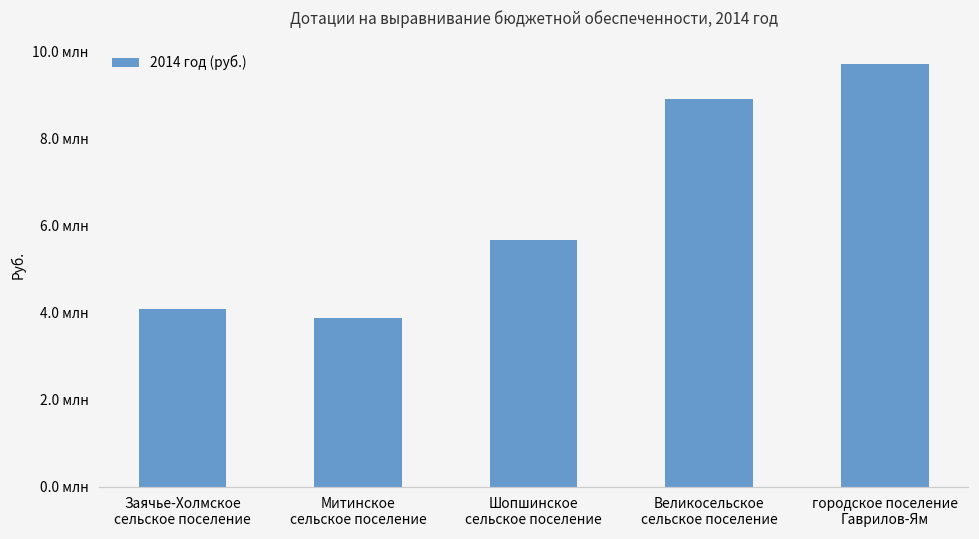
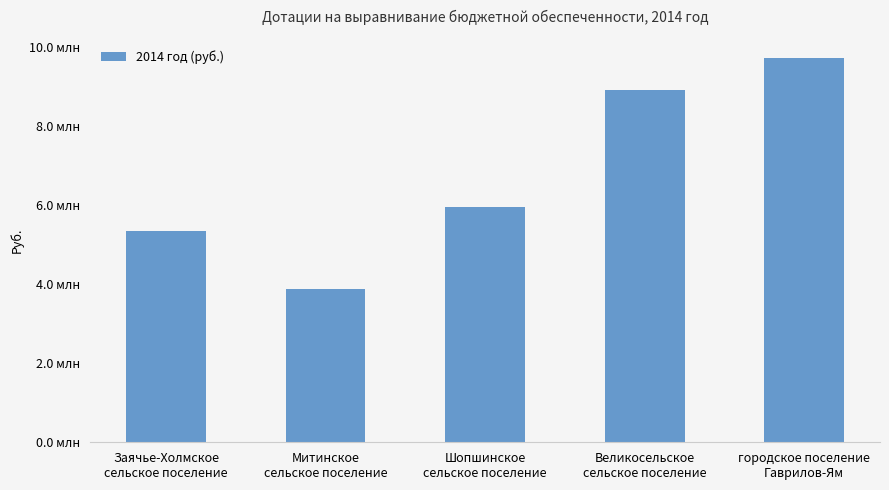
Заячье-Холмское сельское поселение: 4.1 млн -> 5.3 млн
Шопшинское сельское поселение: 5.7 млн -> 5.9 млн
